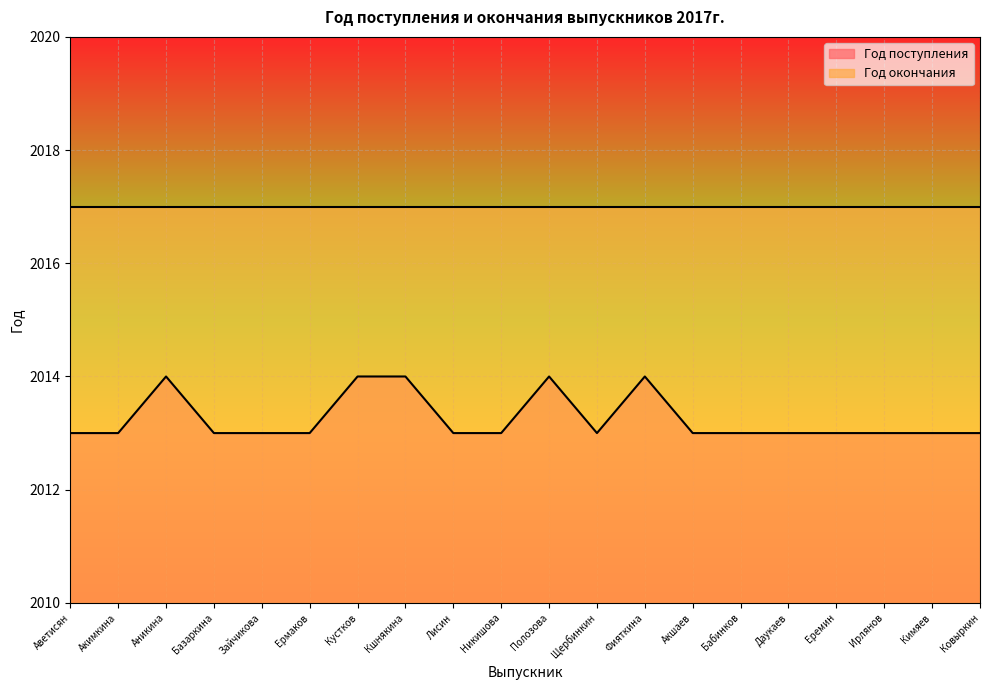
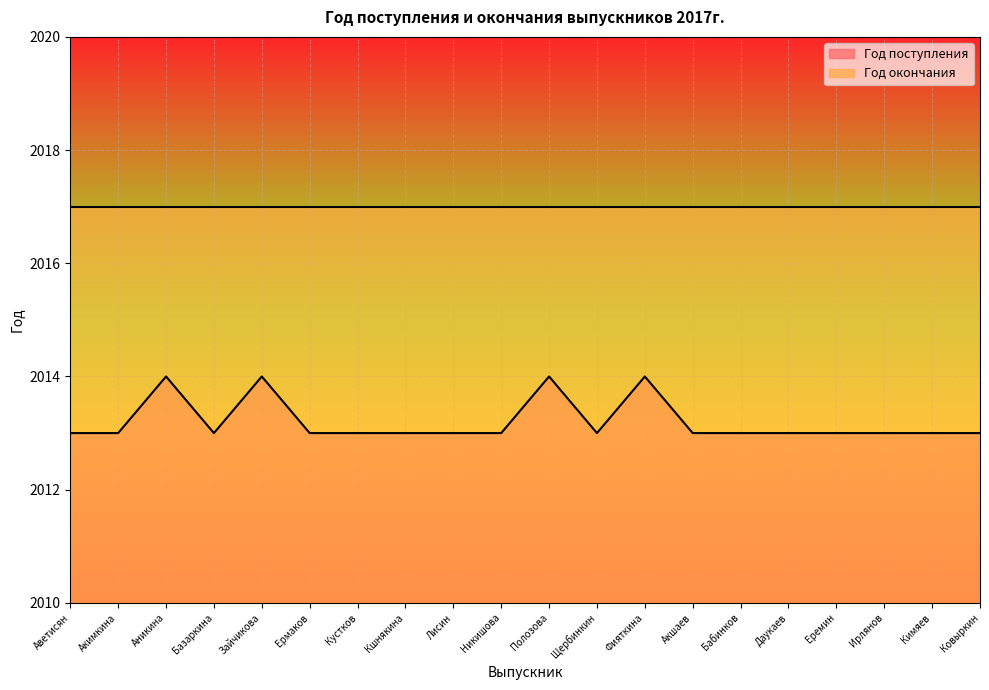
Год поступления, Зайчикова: 2013 -> 2014
Год поступления, Кустков: 2014 -> 2013
Год поступления, Кшнякина: 2014 -> 2013
